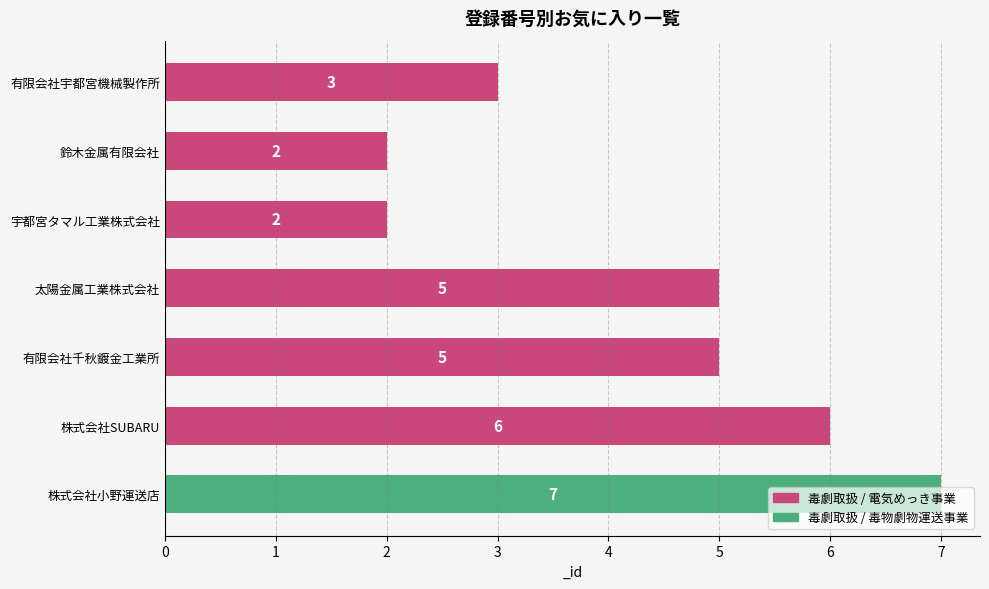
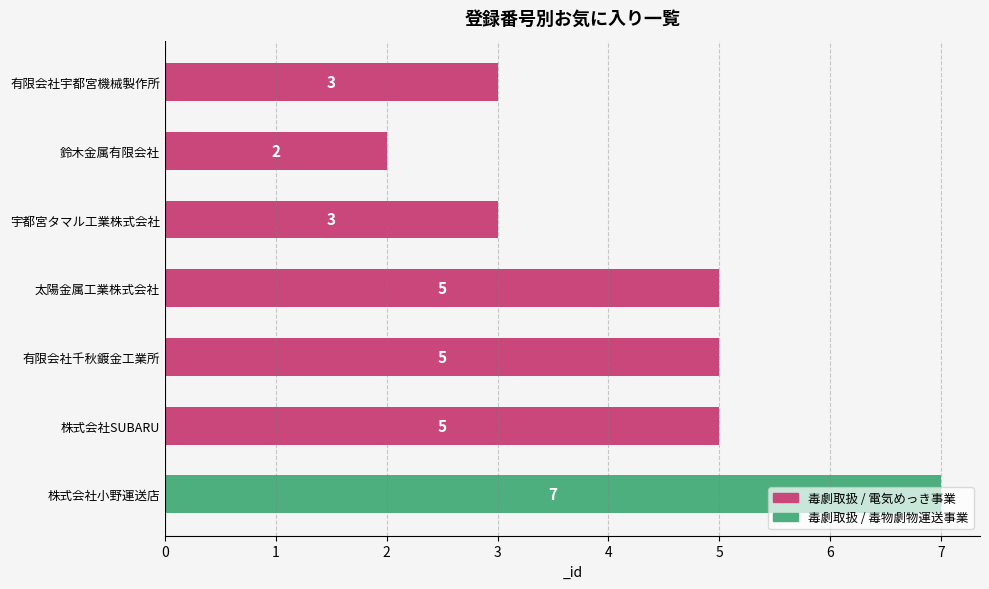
宇都宮タマル工業株式会社: 2 -> 3
株式会社SUBARU: 6 -> 5
